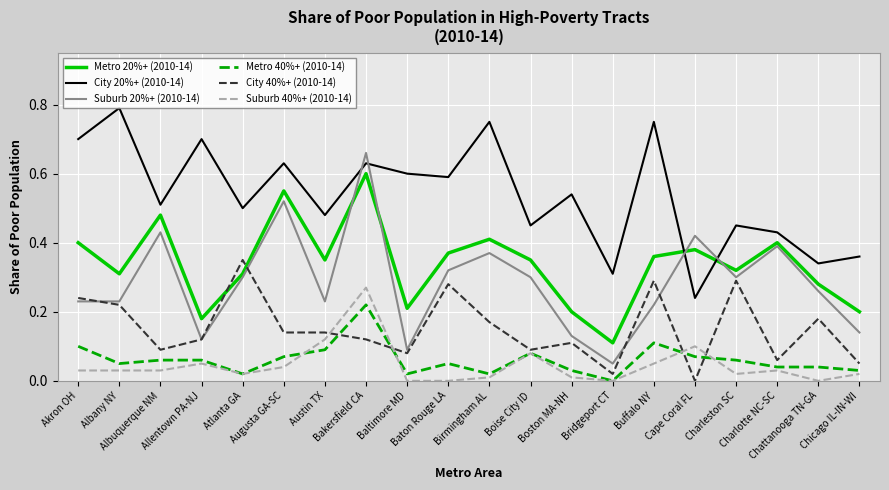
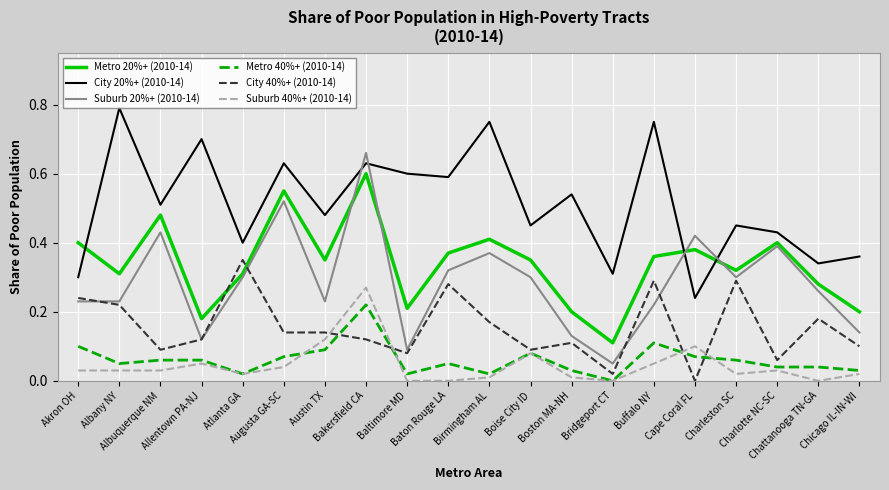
City 20%+ (2010-14), Akron OH: 0.7 -> 0.3
City 20%+ (2010-14), Atlanta GA: 0.5 -> 0.4
City 40%+ (2010-14), Chicago IL-IN-WI: 0.05 -> 0.10
